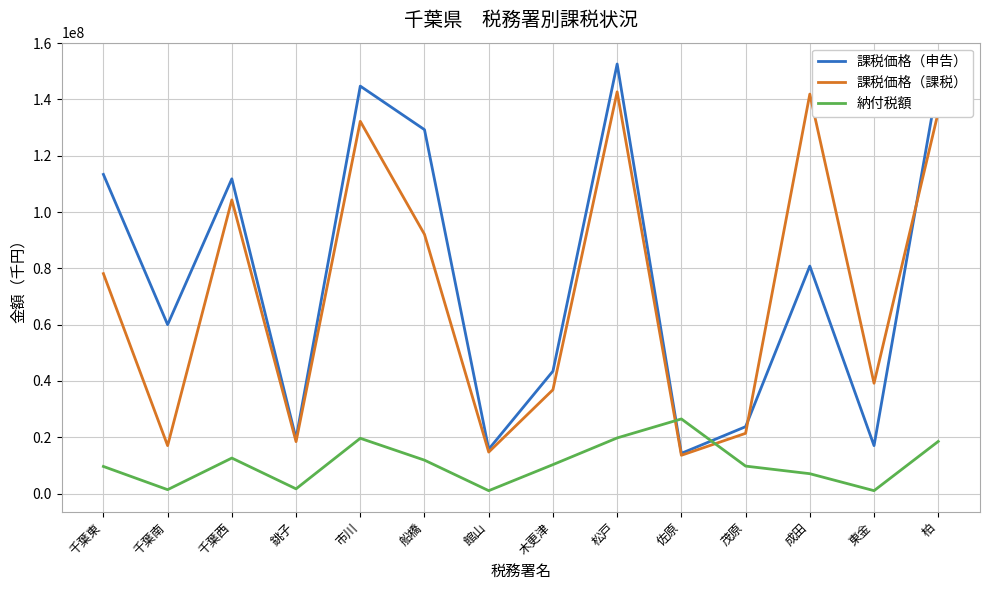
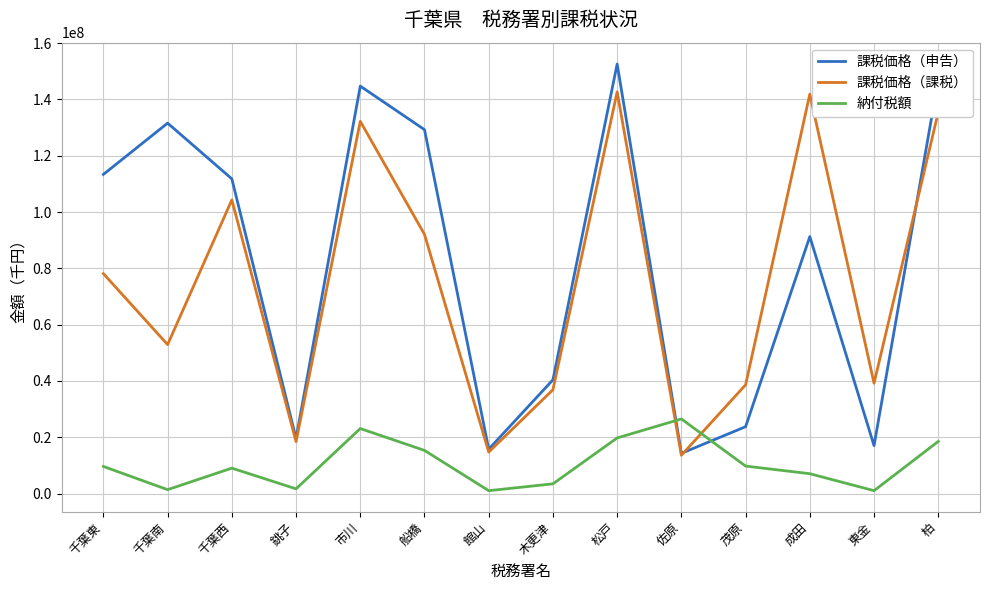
課税価格（申告）, 千葉南: 60000000 -> 132000000
課税価格（課税）, 千葉南: 17000000 -> 53000000
納付税額, 千葉西: 13000000 -> 9000000
納付税額, 市川: 20000000 -> 23000000
納付税額, 船橋: 12000000 -> 15000000
課税価格（申告）, 木更津: 43000000 -> 40000000
納付税額, 木更津: 10000000 -> 3000000
課税価格（課税）, 茂原: 21000000 -> 39000000
課税価格（申告）, 成田: 81000000 -> 91000000
